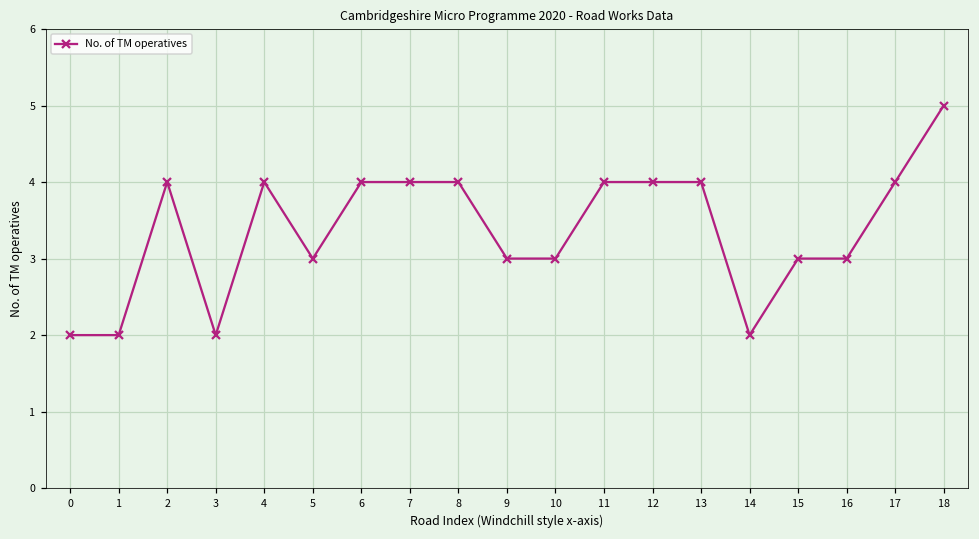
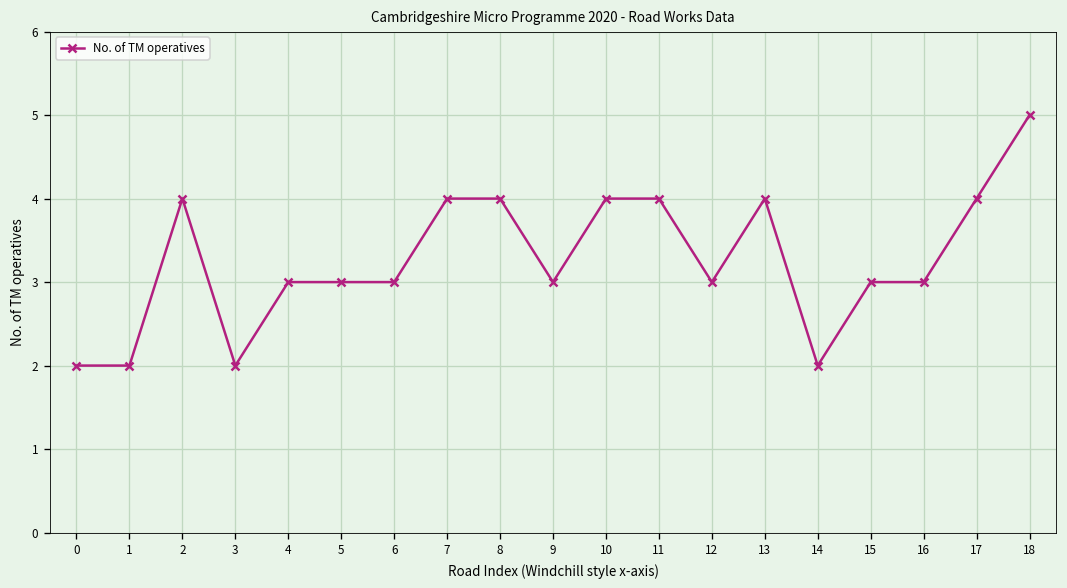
4: 4 -> 3
6: 4 -> 3
10: 3 -> 4
12: 4 -> 3
